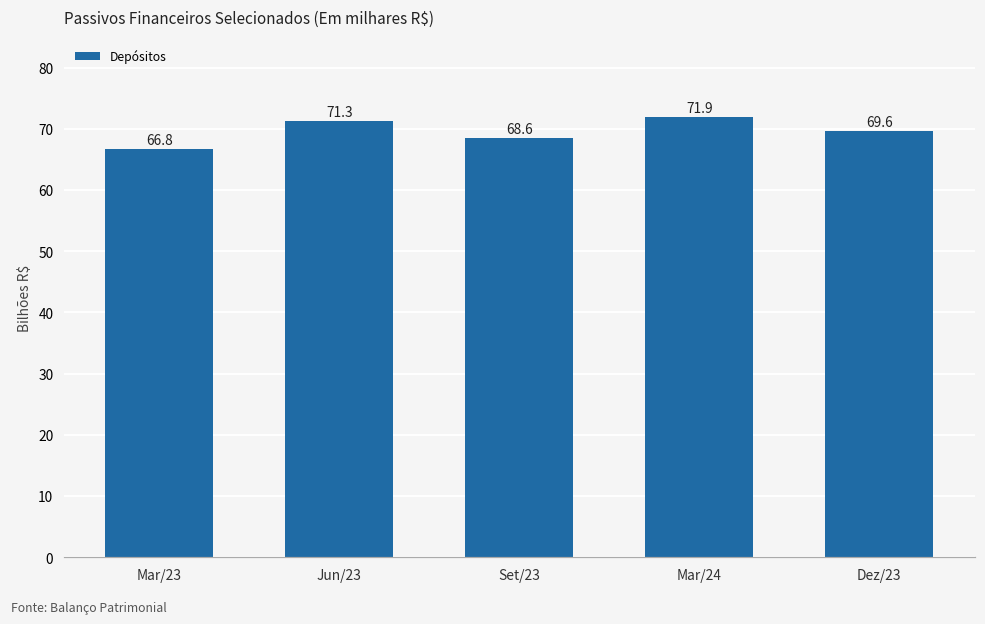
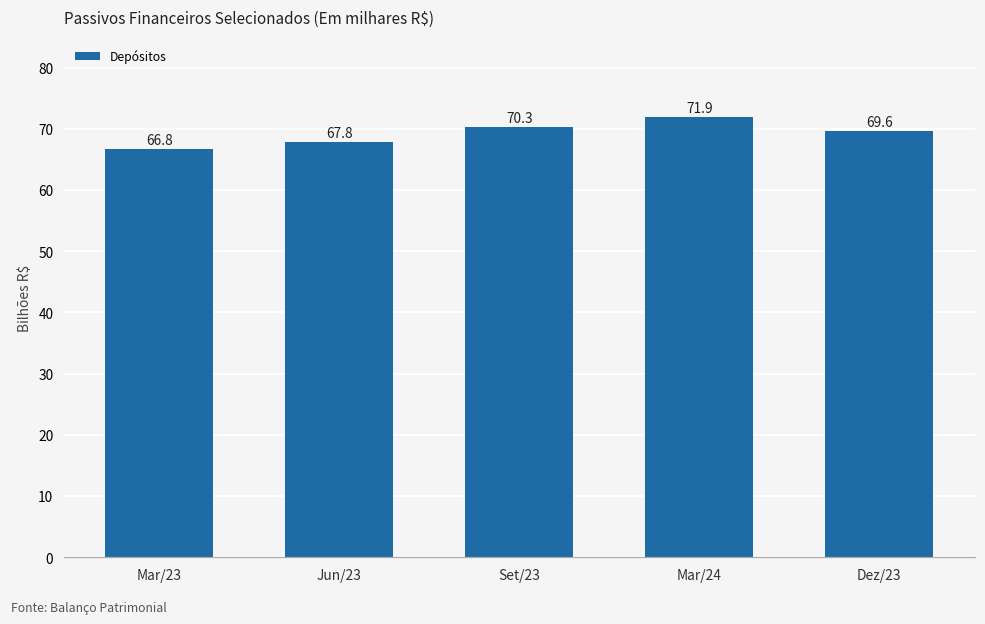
Jun/23: 71.3 -> 67.8
Set/23: 68.6 -> 70.3
